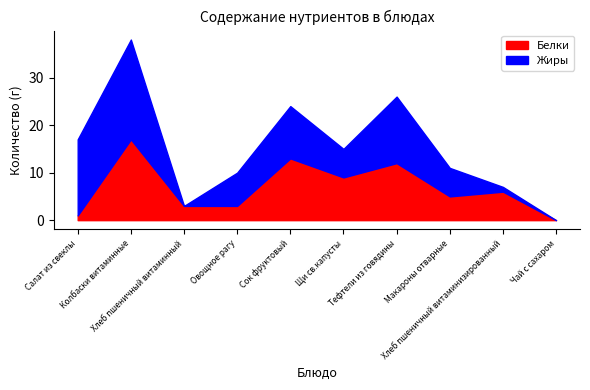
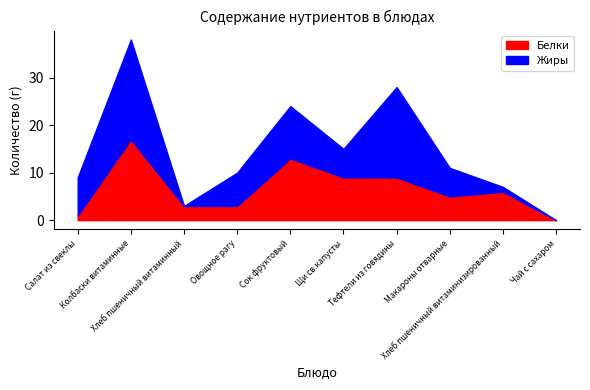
Жиры, Салат из свеклы: 16 -> 8
Белки, Тефтели из говядины: 12 -> 9
Жиры, Тефтели из говядины: 14 -> 19
